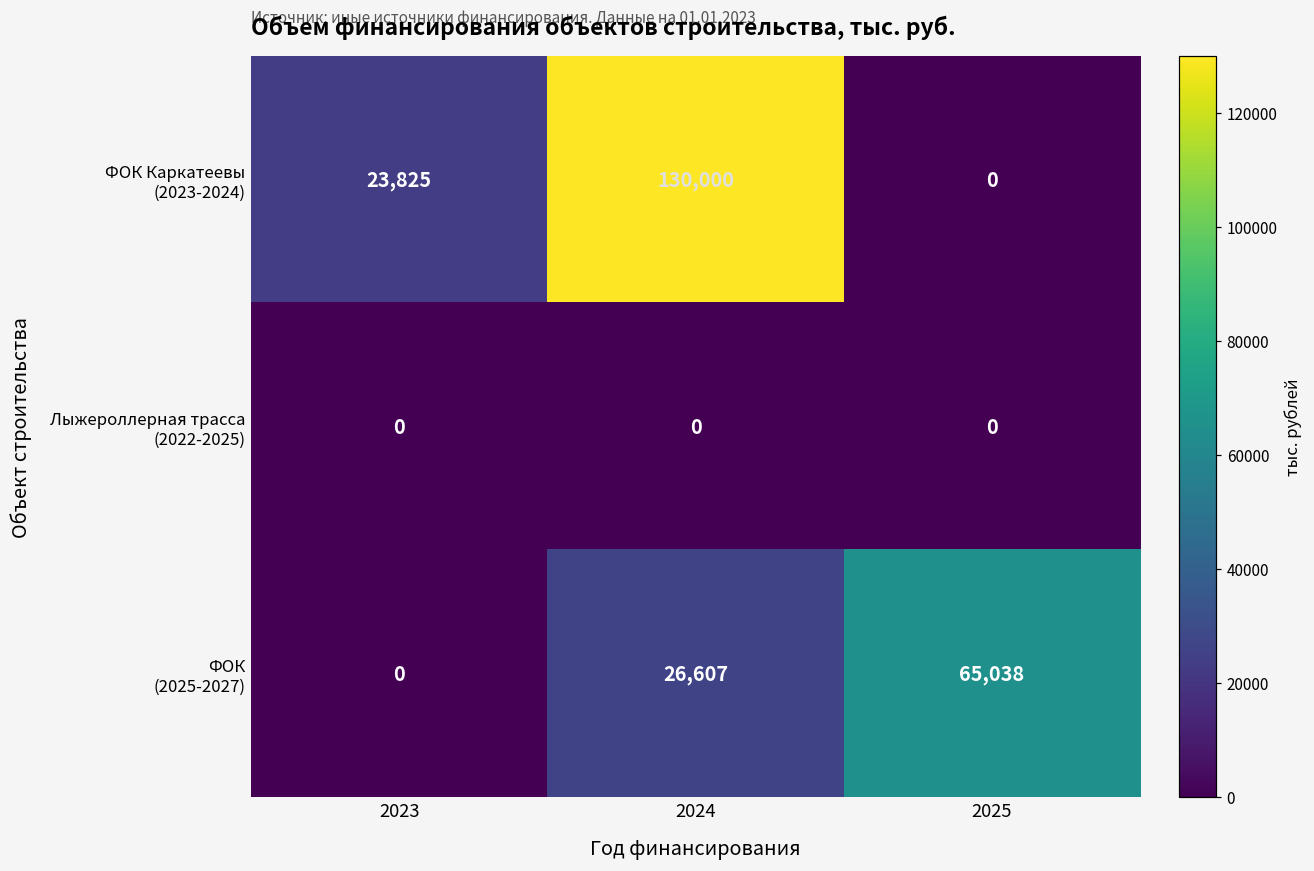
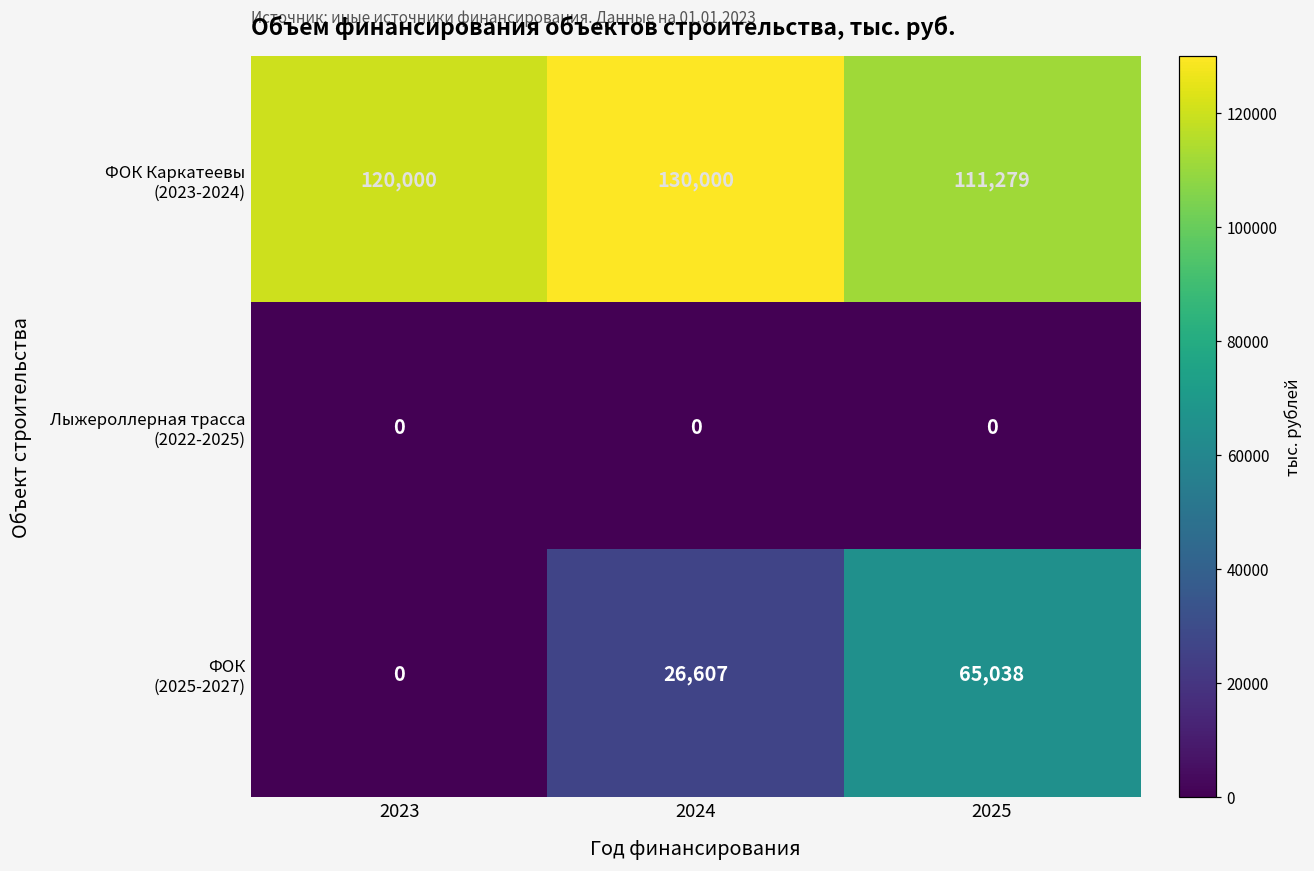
ФОК Каркатеевы (2023-2024), 2023: 23,825 -> 120,000
ФОК Каркатеевы (2023-2024), 2025: 0 -> 111,279
